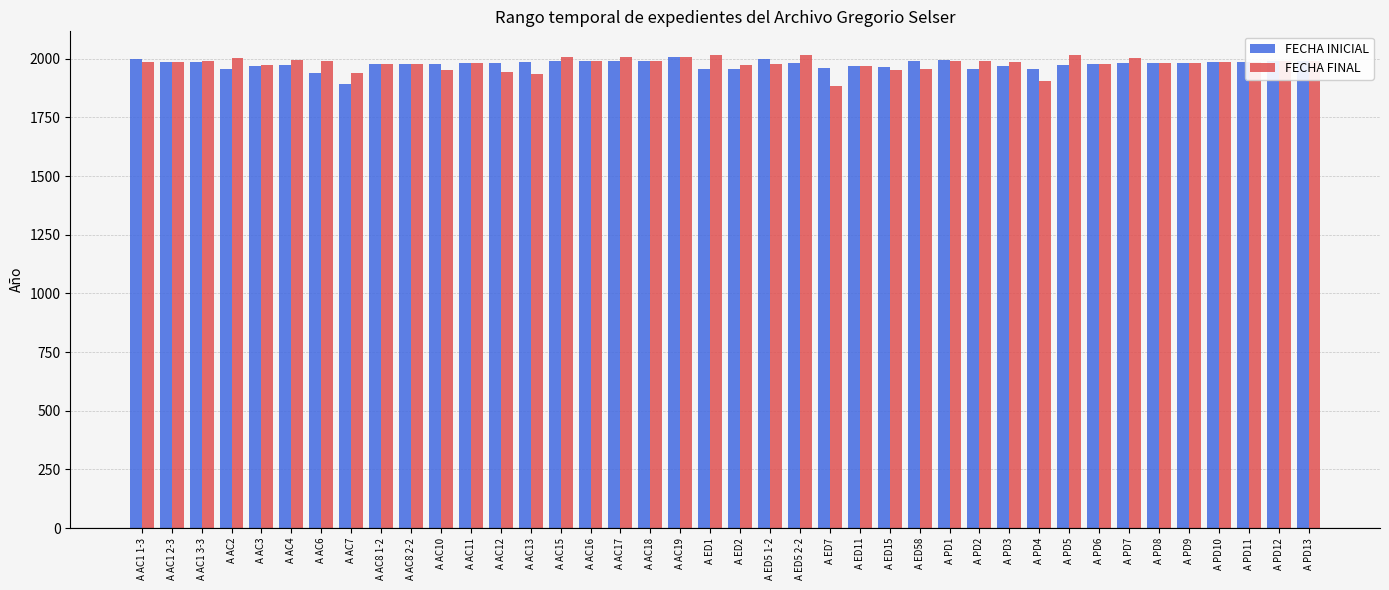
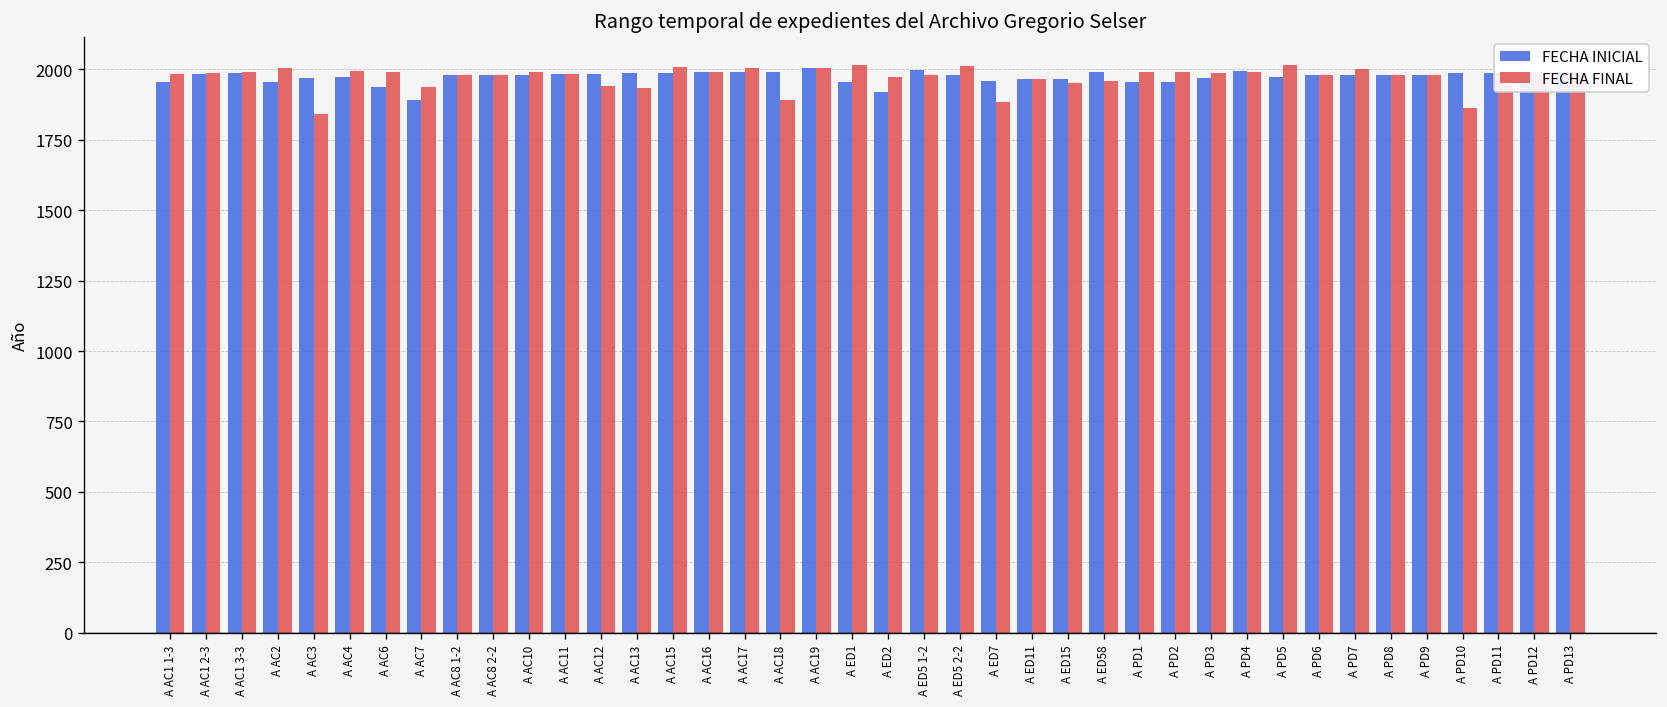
FECHA INICIAL, A AC1 1-3: 2000 -> 1960
FECHA FINAL, A AC3: 1970 -> 1840
FECHA FINAL, A AC10: 1950 -> 1990
FECHA FINAL, A AC18: 1990 -> 1890
FECHA INICIAL, A ED2: 1960 -> 1920
FECHA INICIAL, A PD1: 1990 -> 1950
FECHA INICIAL, A PD4: 1960 -> 1990
FECHA FINAL, A PD4: 1910 -> 1990
FECHA FINAL, A PD10: 1990 -> 1860
